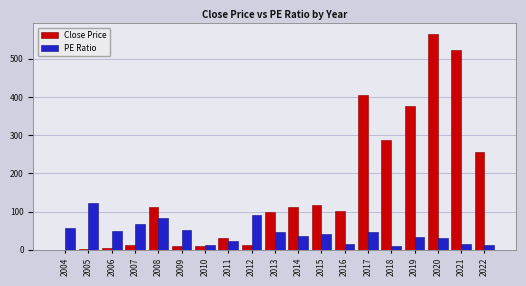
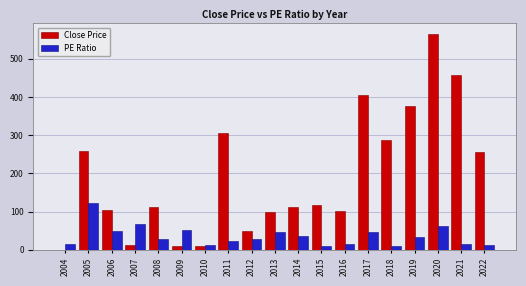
PE Ratio, 2004: 60 -> 20
Close Price, 2005: 0 -> 260
Close Price, 2006: 10 -> 100
PE Ratio, 2008: 80 -> 30
Close Price, 2011: 30 -> 310
Close Price, 2012: 10 -> 50
PE Ratio, 2012: 90 -> 30
PE Ratio, 2015: 40 -> 10
PE Ratio, 2020: 30 -> 60
Close Price, 2021: 520 -> 460
